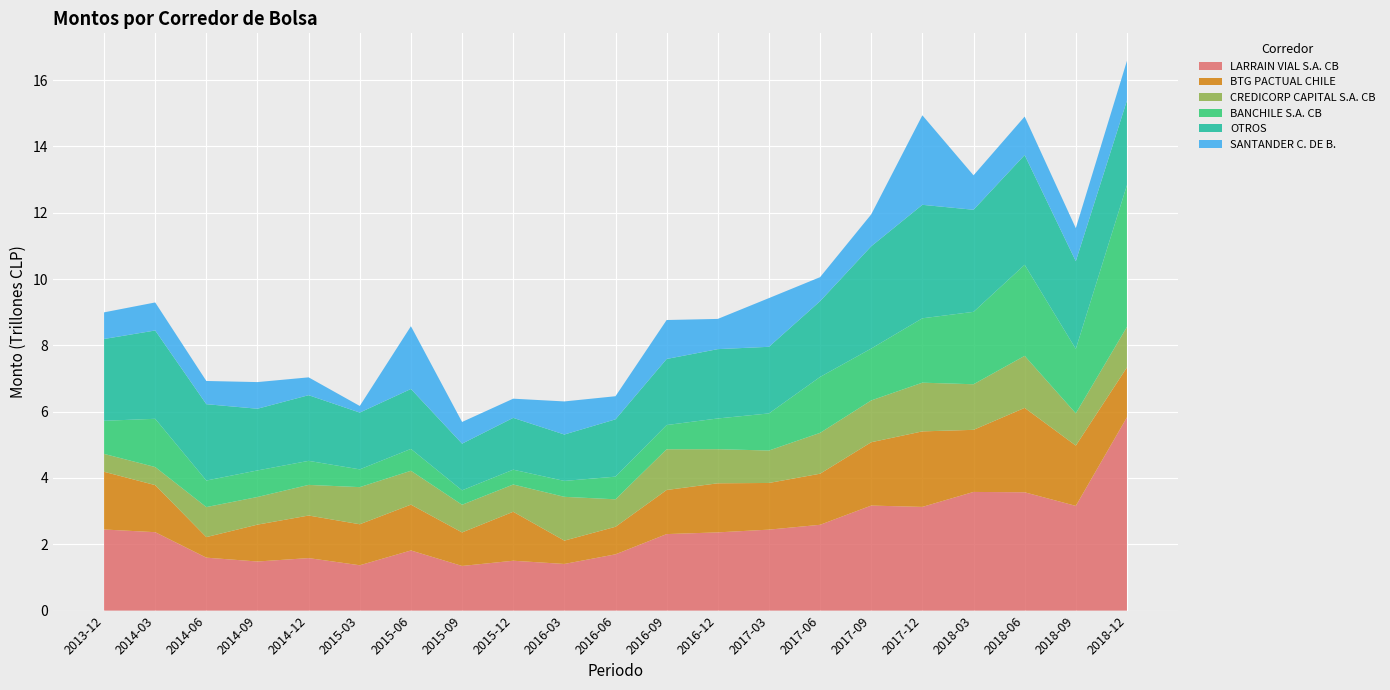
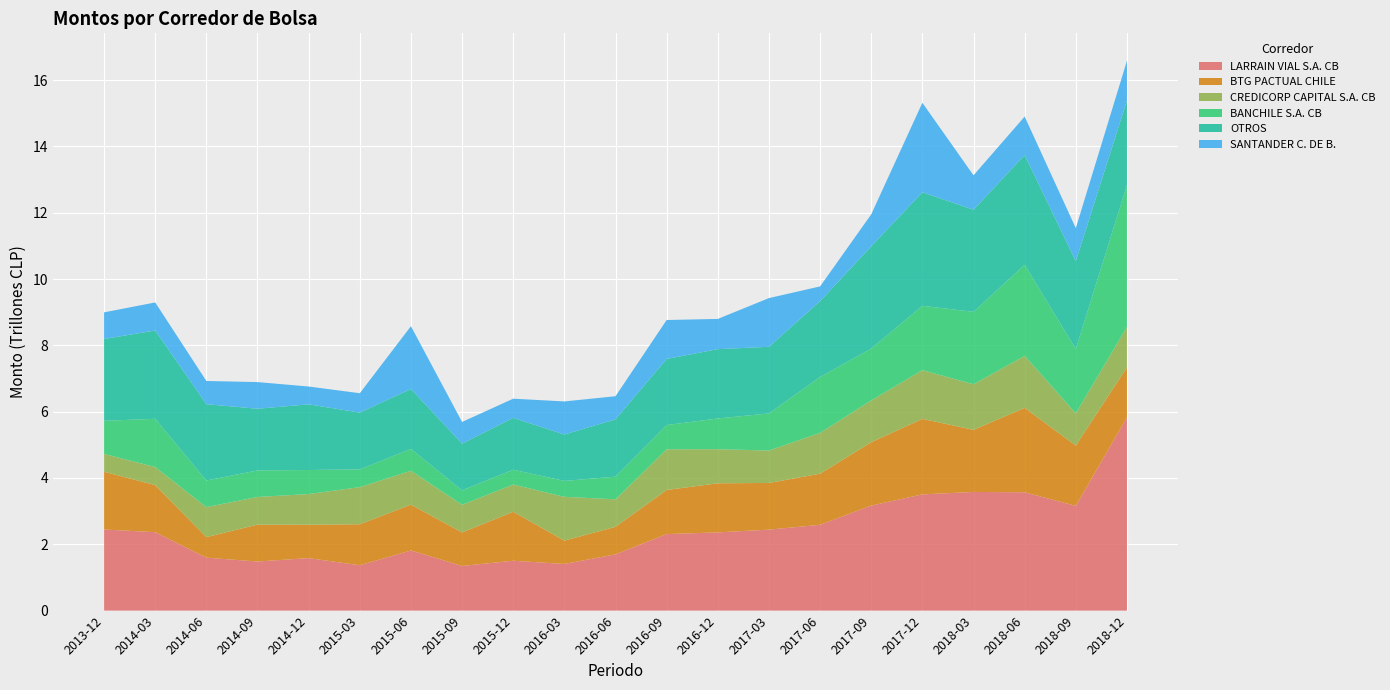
BTG PACTUAL CHILE, 2014-12: 1.3 -> 1.0
SANTANDER C. DE B., 2015-03: 0.2 -> 0.6
SANTANDER C. DE B., 2017-06: 0.7 -> 0.4
LARRAIN VIAL S.A. CB, 2017-12: 3.1 -> 3.5
